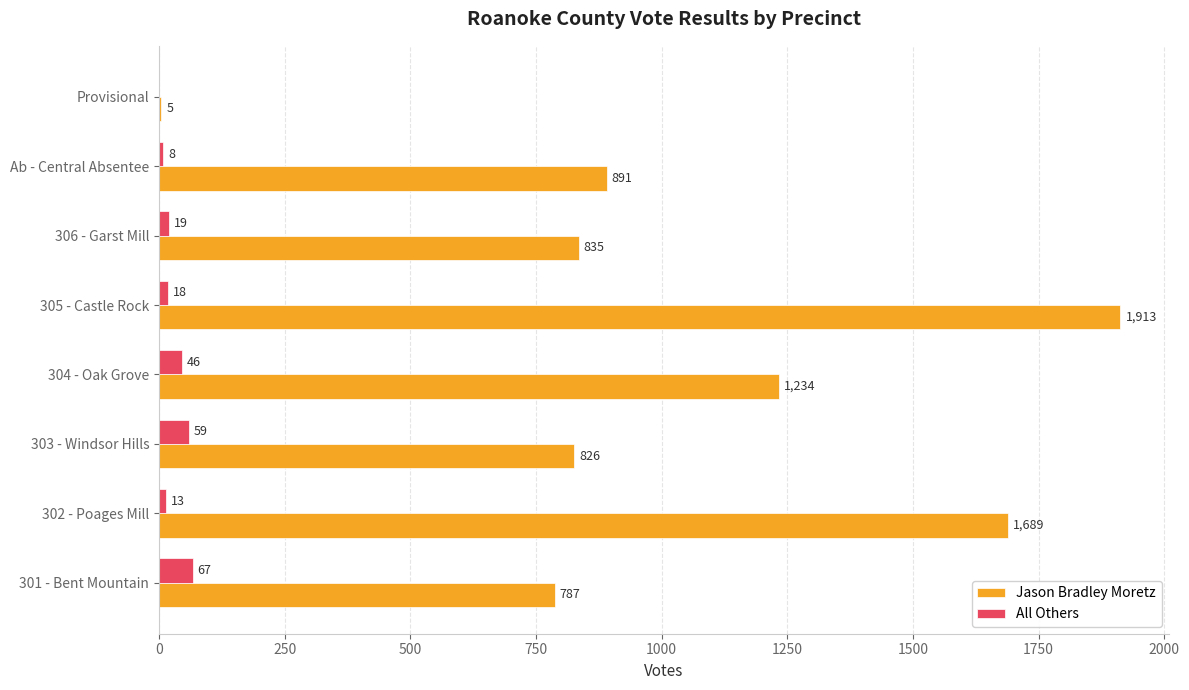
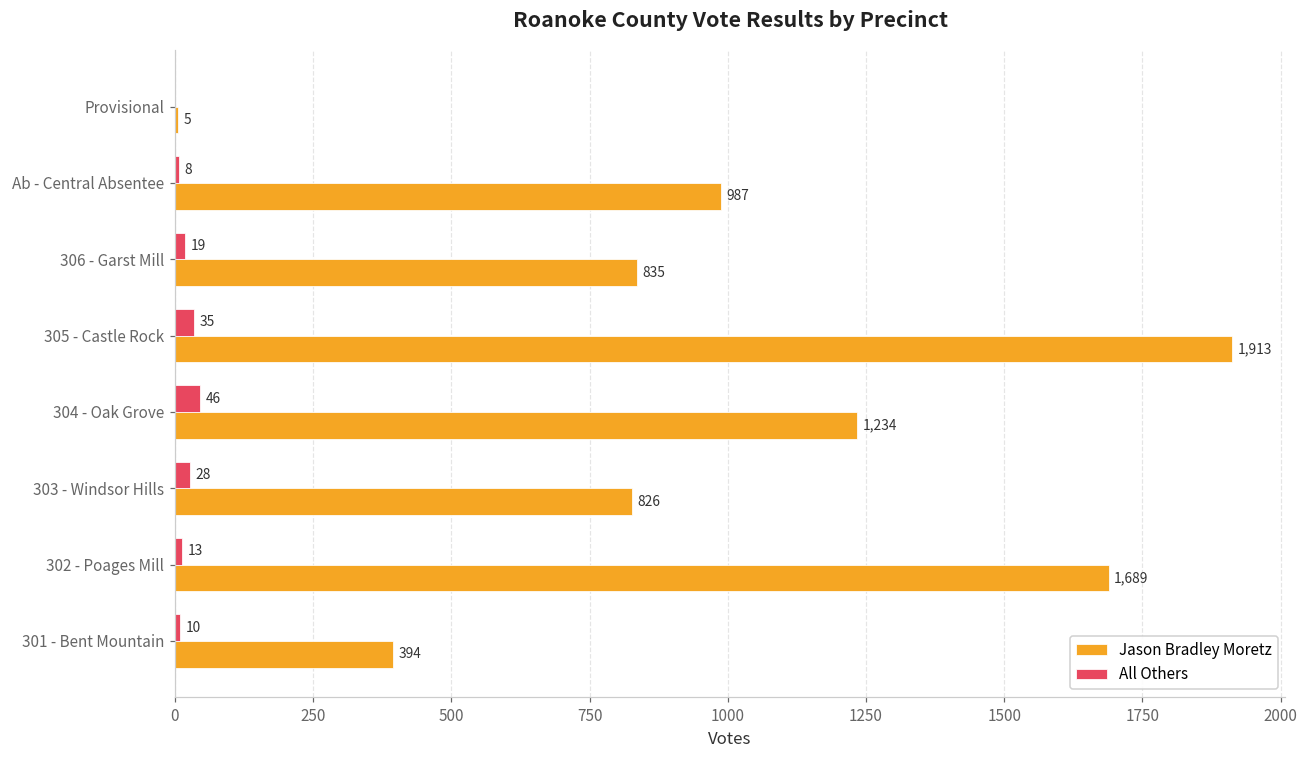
Jason Bradley Moretz, Ab - Central Absentee: 891 -> 987
All Others, 305 - Castle Rock: 18 -> 35
All Others, 303 - Windsor Hills: 59 -> 28
All Others, 301 - Bent Mountain: 67 -> 10
Jason Bradley Moretz, 301 - Bent Mountain: 787 -> 394
